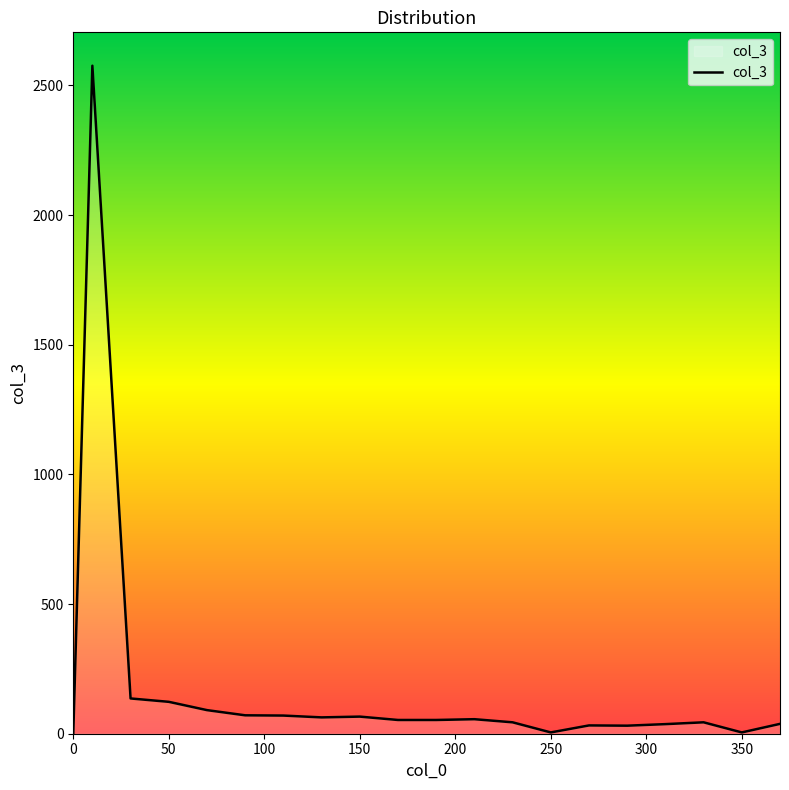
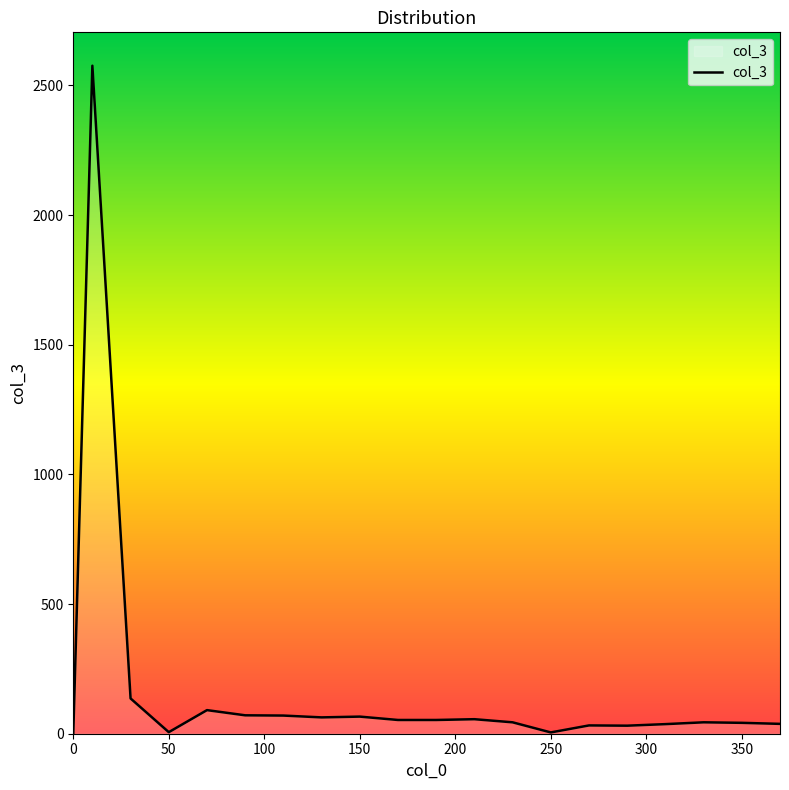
50: 120 -> 10
350: 10 -> 40
